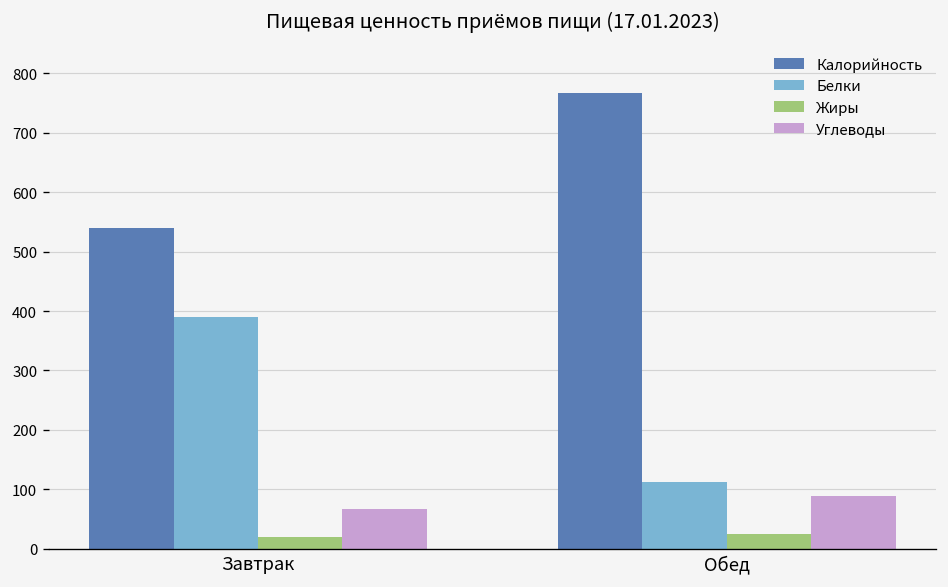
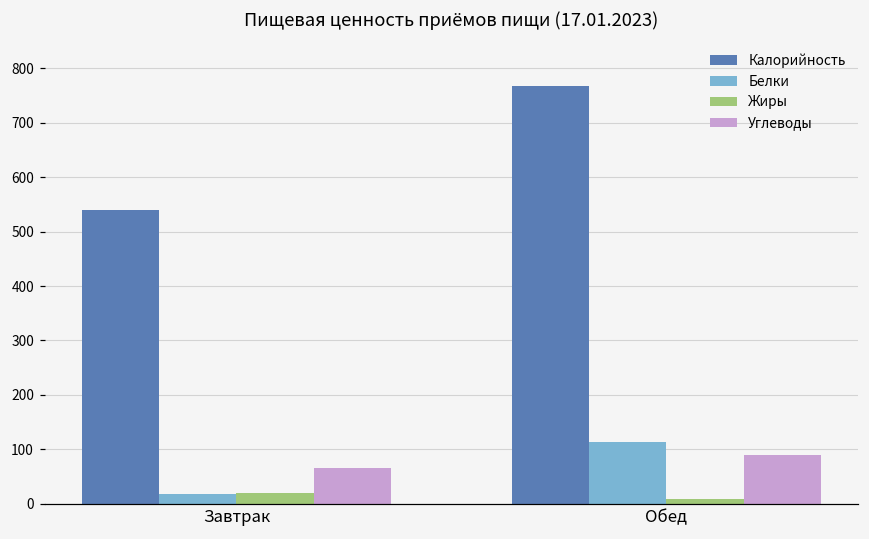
Белки, Завтрак: 390 -> 20
Жиры, Обед: 30 -> 10
